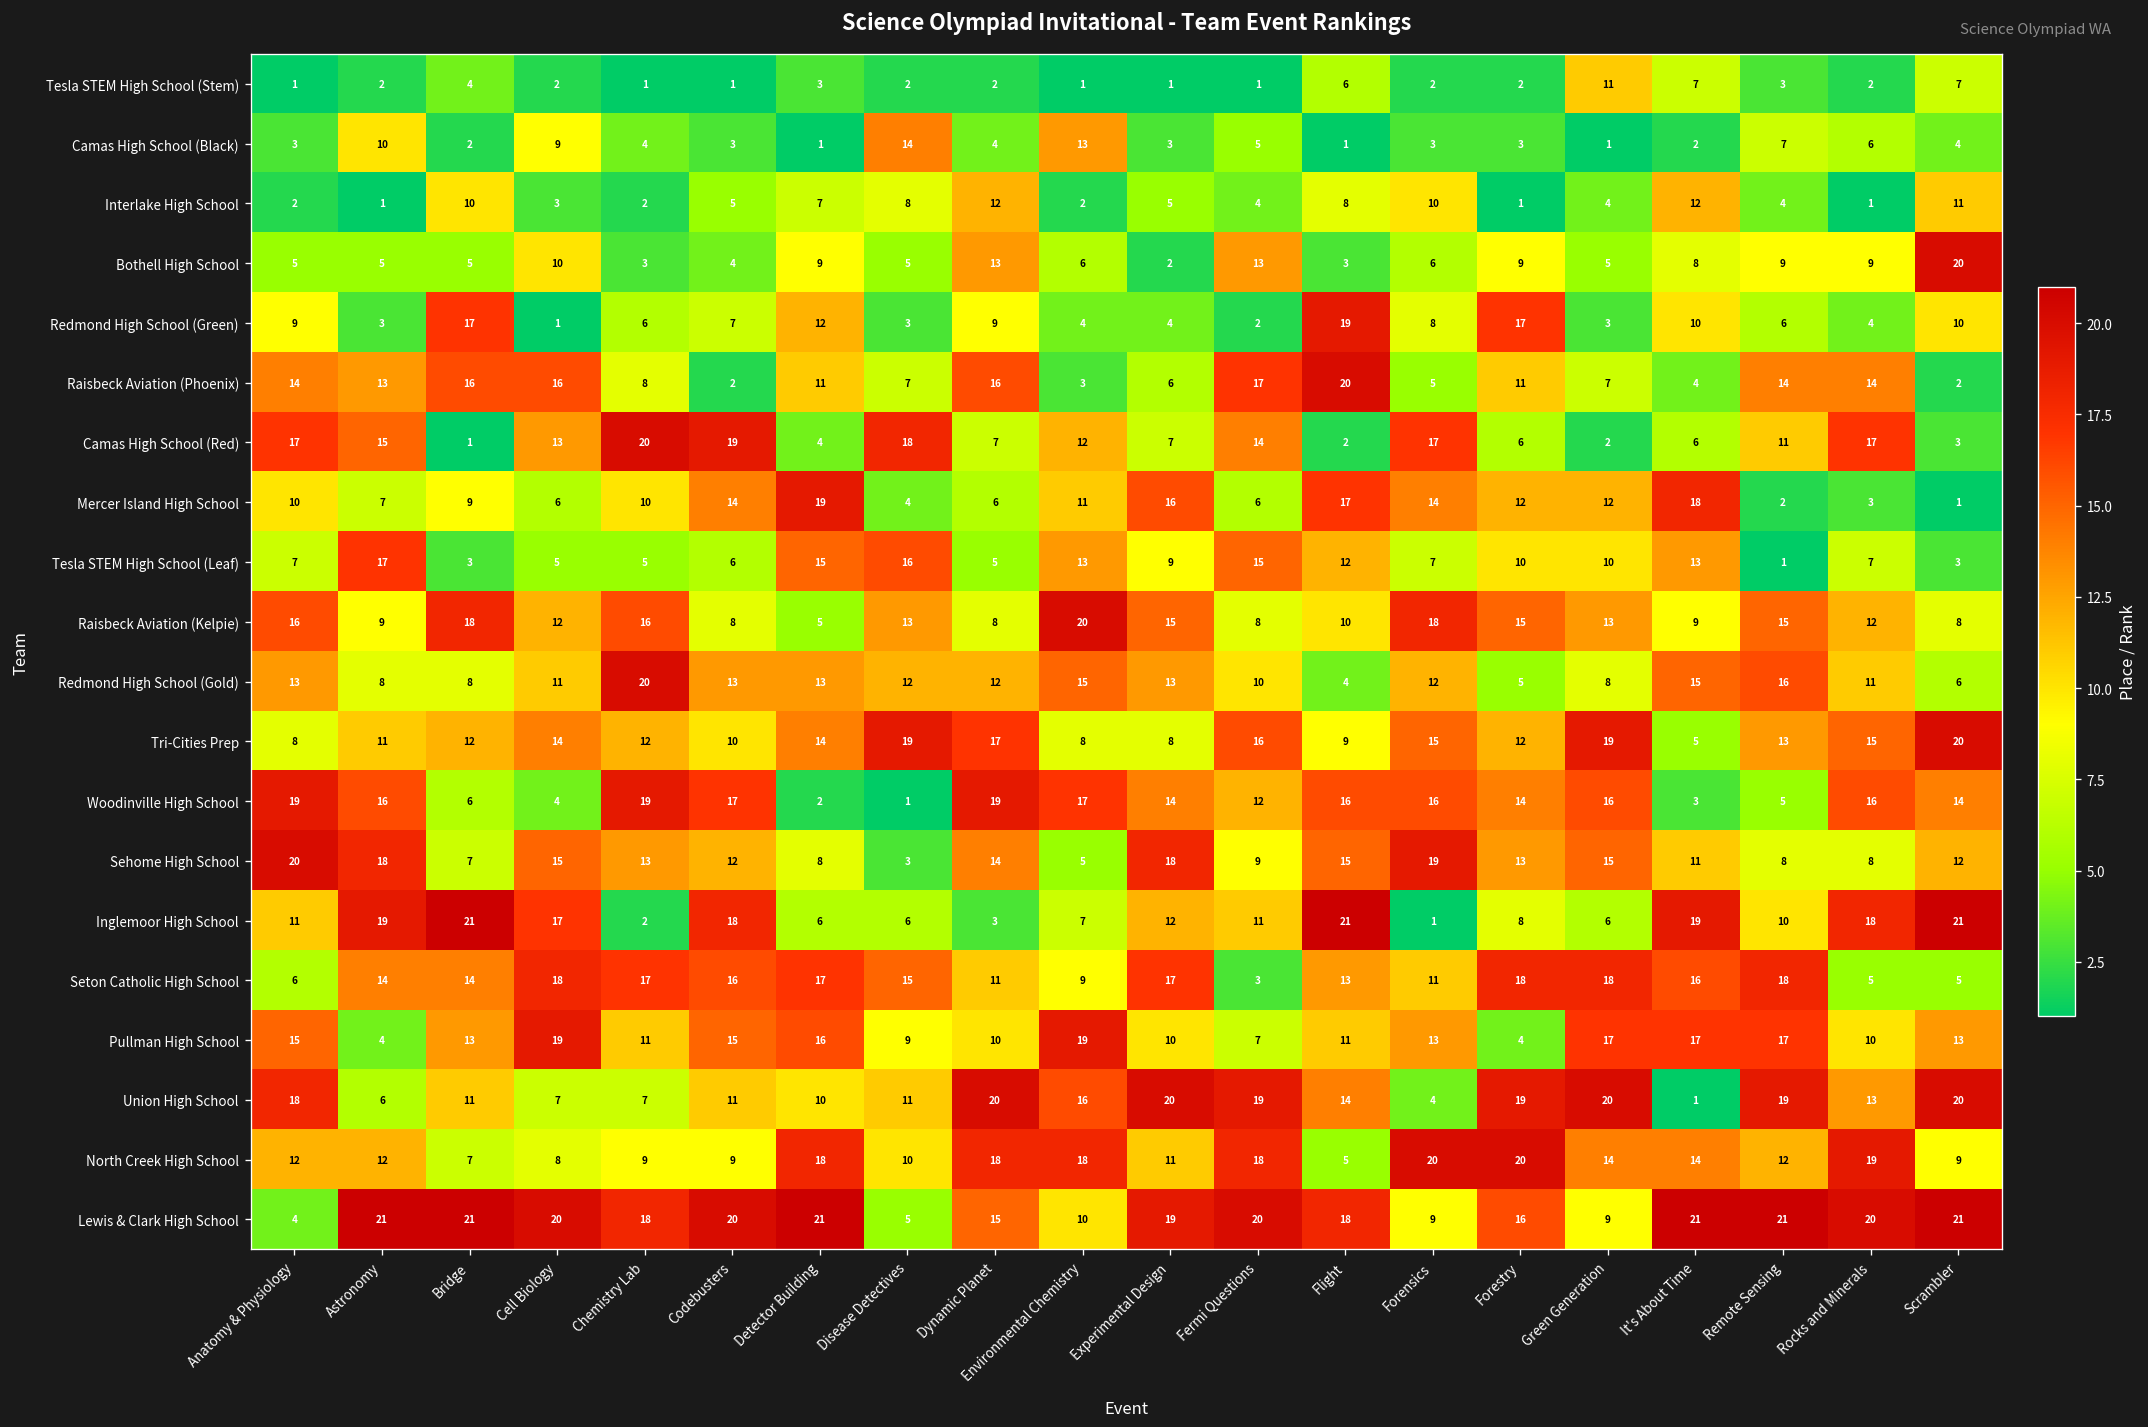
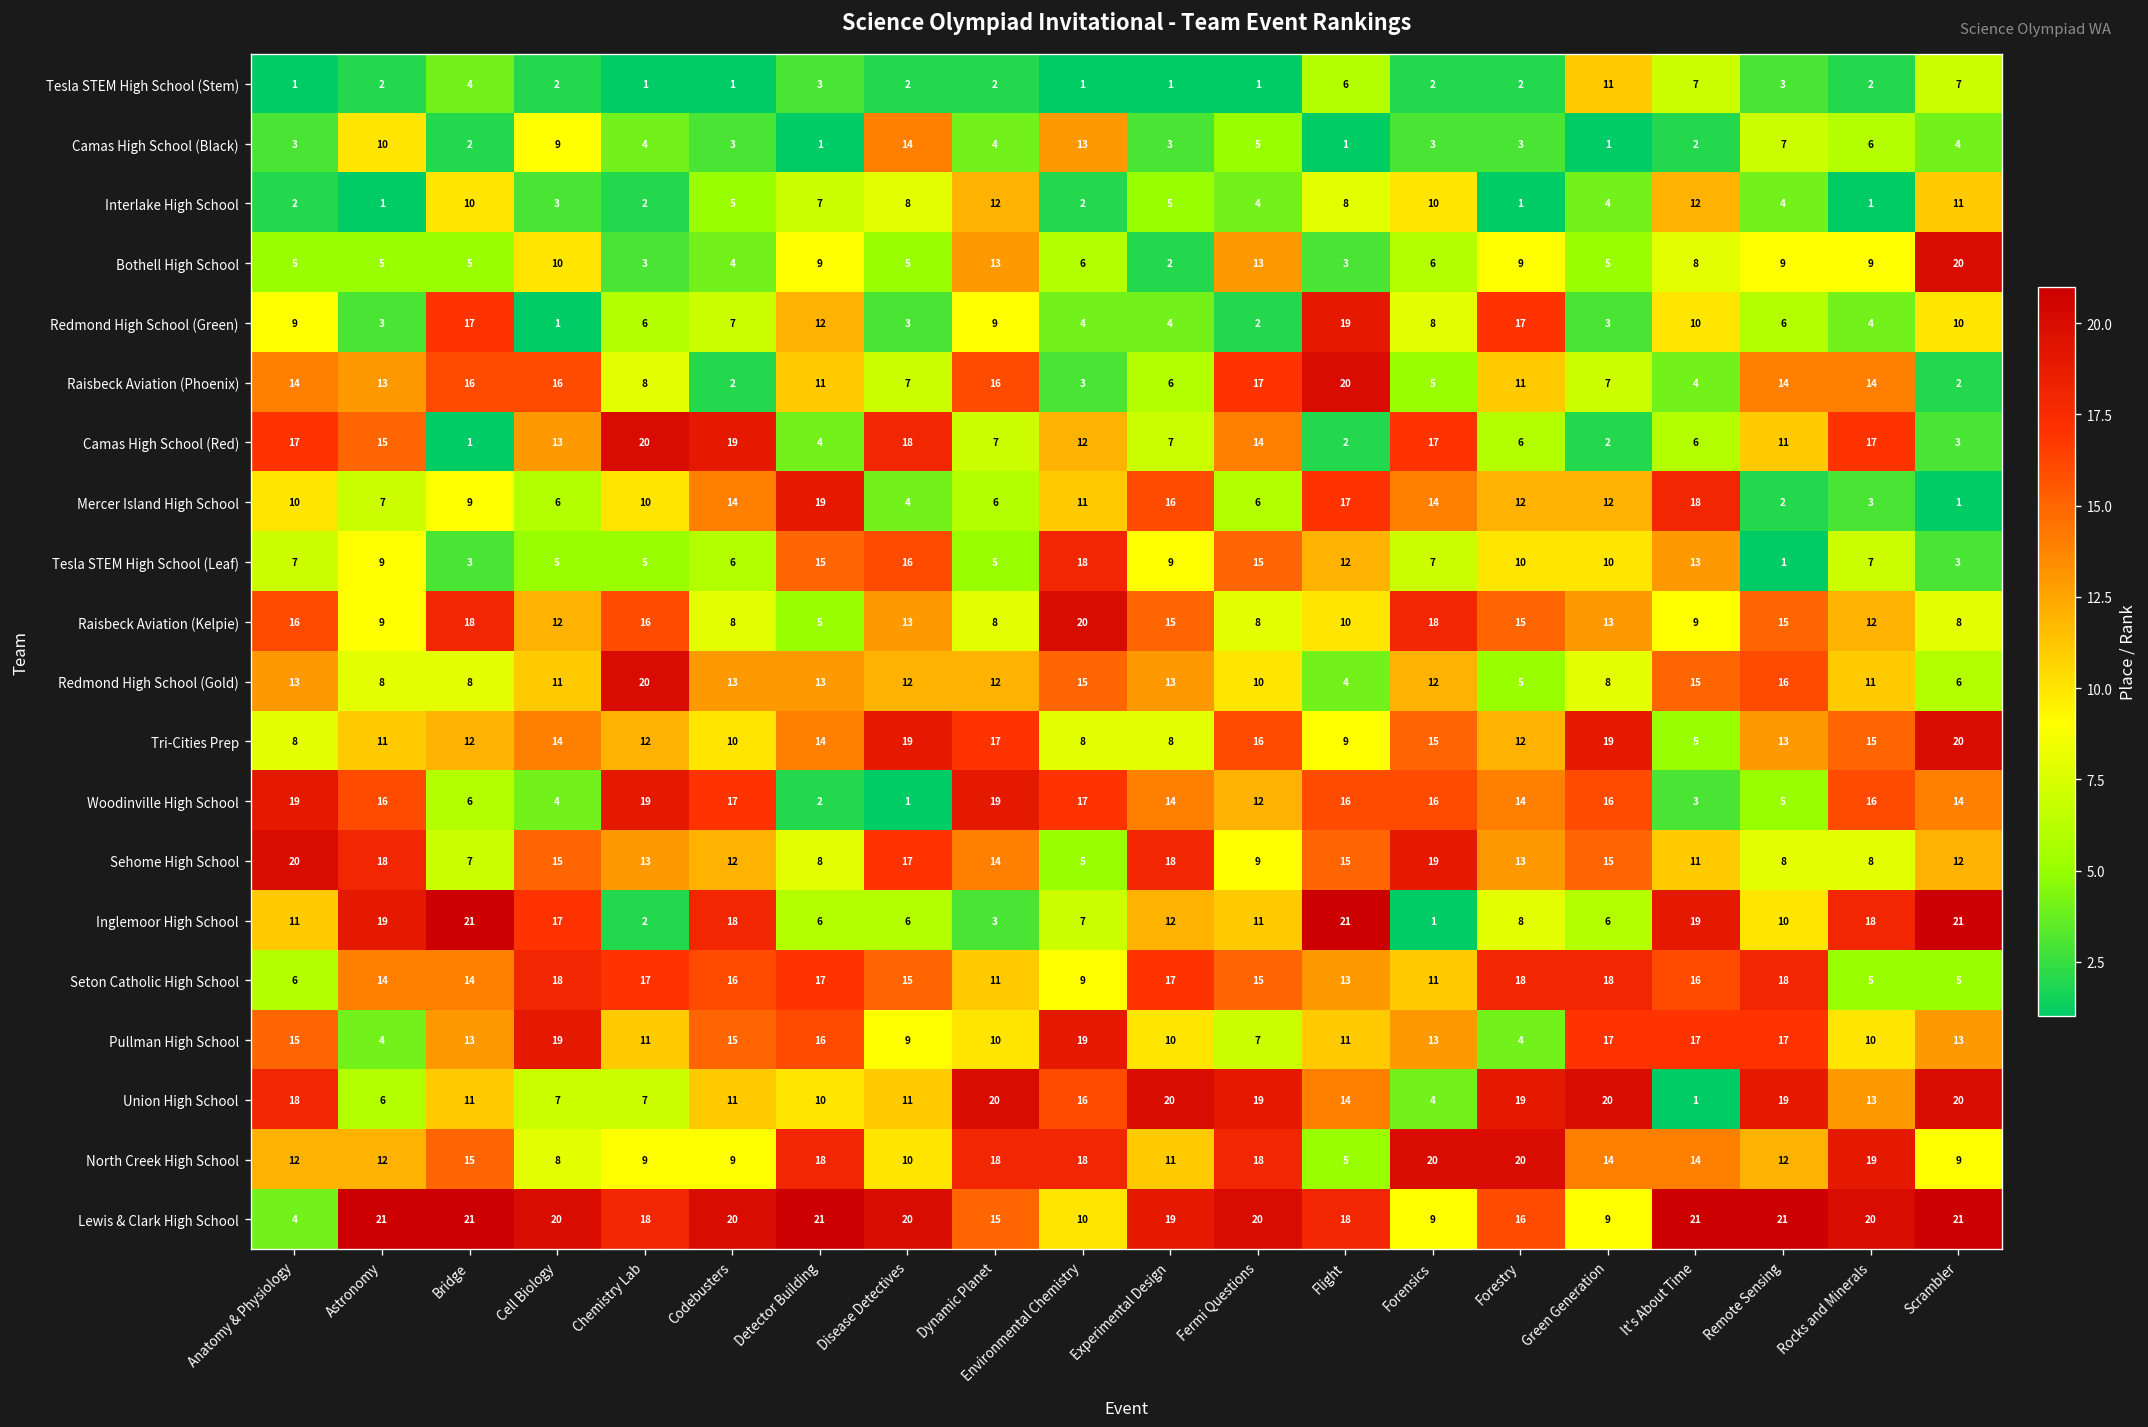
Tesla STEM High School (Leaf), Astronomy: 17 -> 9
Tesla STEM High School (Leaf), Environmental Chemistry: 13 -> 18
Sehome High School, Disease Detectives: 3 -> 17
Seton Catholic High School, Fermi Questions: 3 -> 15
North Creek High School, Bridge: 7 -> 15
Lewis & Clark High School, Disease Detectives: 5 -> 20
